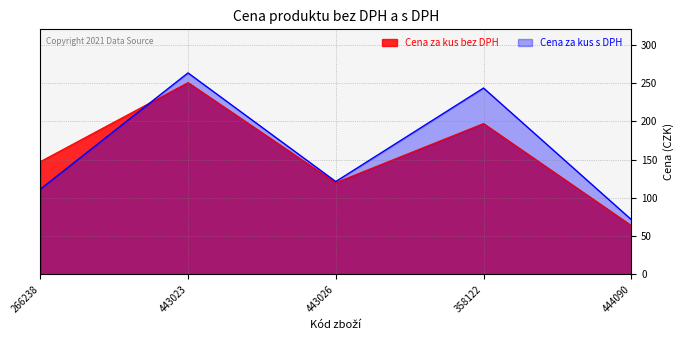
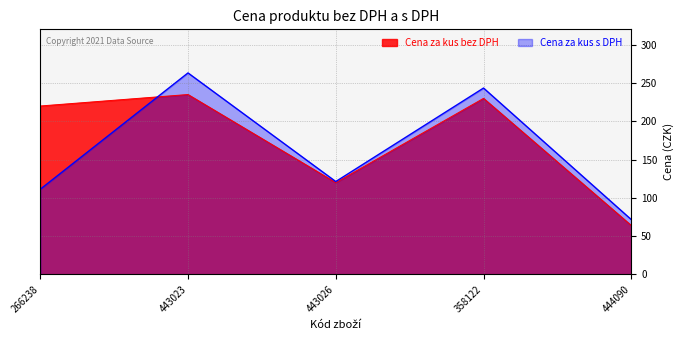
Cena za kus bez DPH, 266238: 150 -> 220
Cena za kus bez DPH, 443023: 250 -> 230
Cena za kus bez DPH, 358122: 200 -> 230
